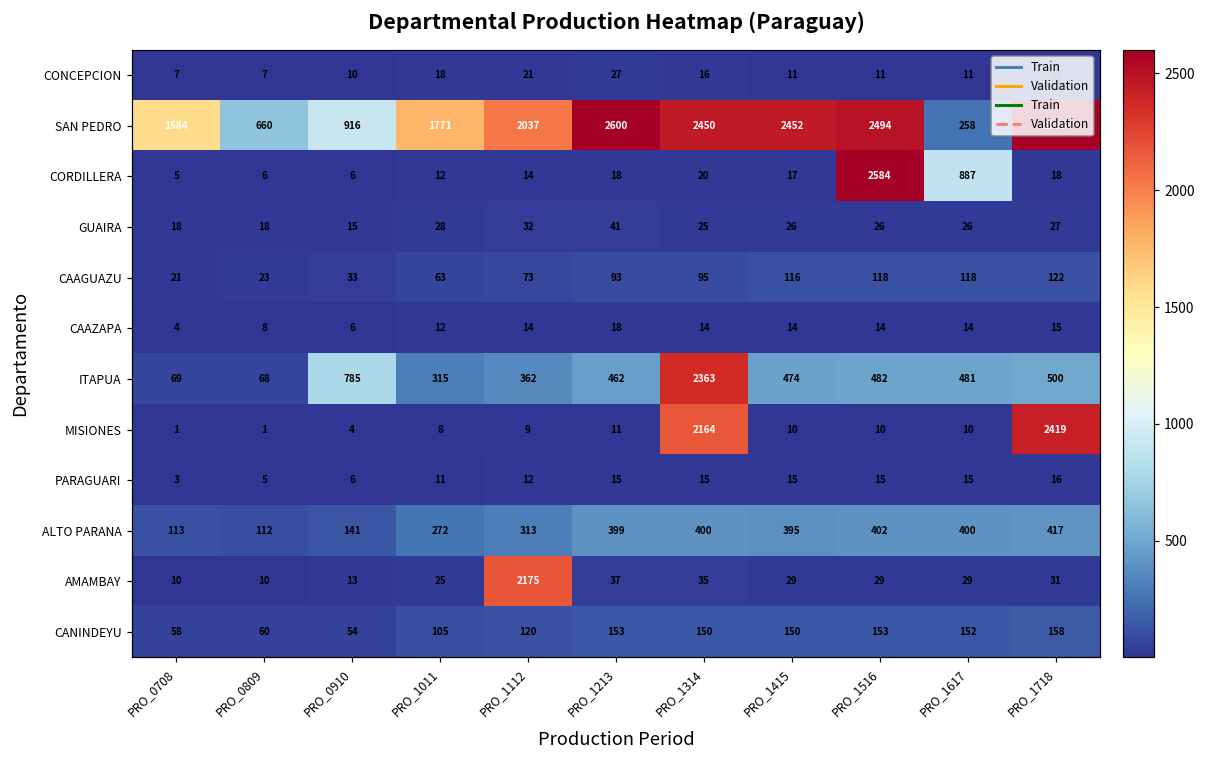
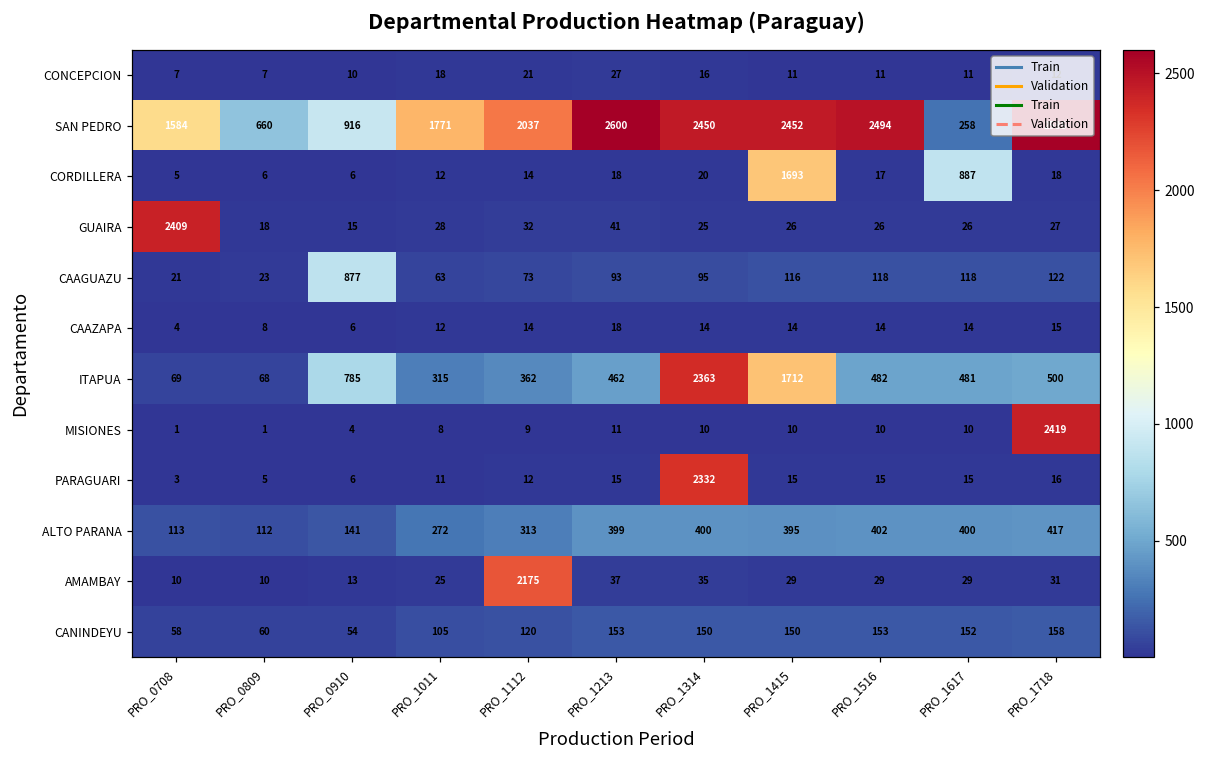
CORDILLERA, PRO_1415: 17 -> 1693
CORDILLERA, PRO_1516: 2584 -> 17
GUAIRA, PRO_0708: 18 -> 2409
CAAGUAZU, PRO_0910: 33 -> 877
ITAPUA, PRO_1415: 474 -> 1712
MISIONES, PRO_1314: 2164 -> 10
PARAGUARI, PRO_1314: 15 -> 2332
